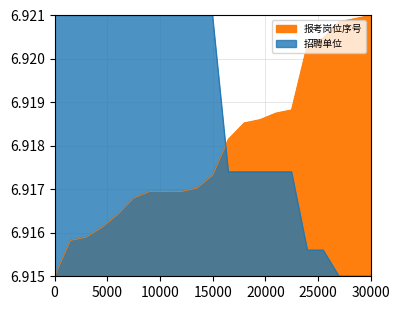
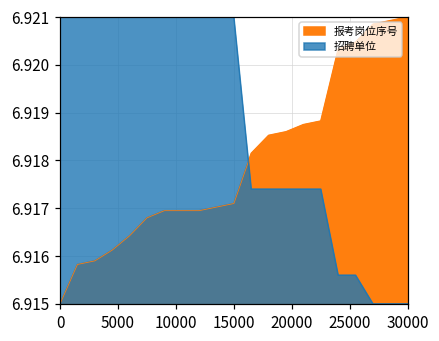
报考岗位序号, 15000: 6.9173 -> 6.9171
